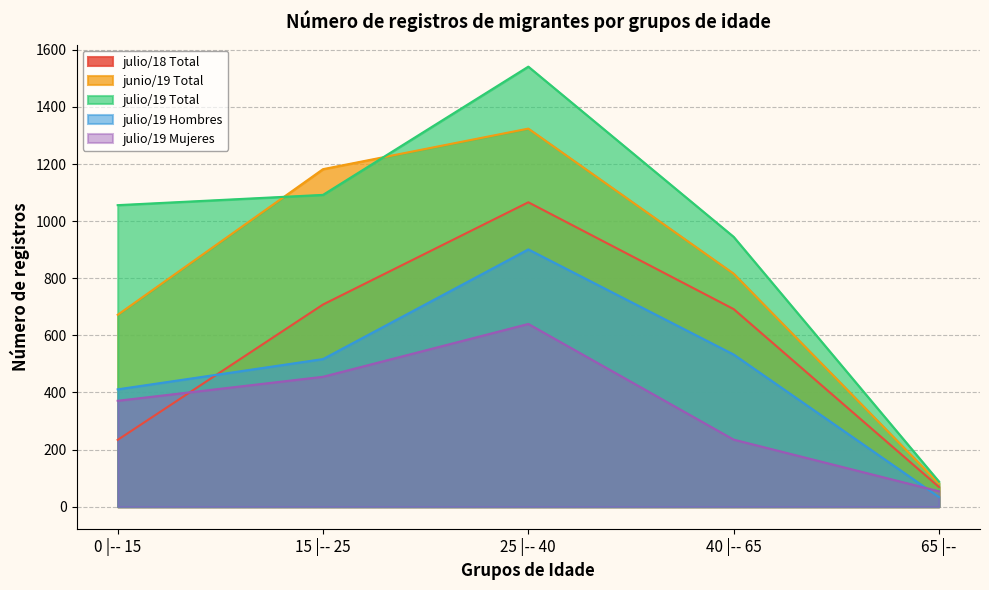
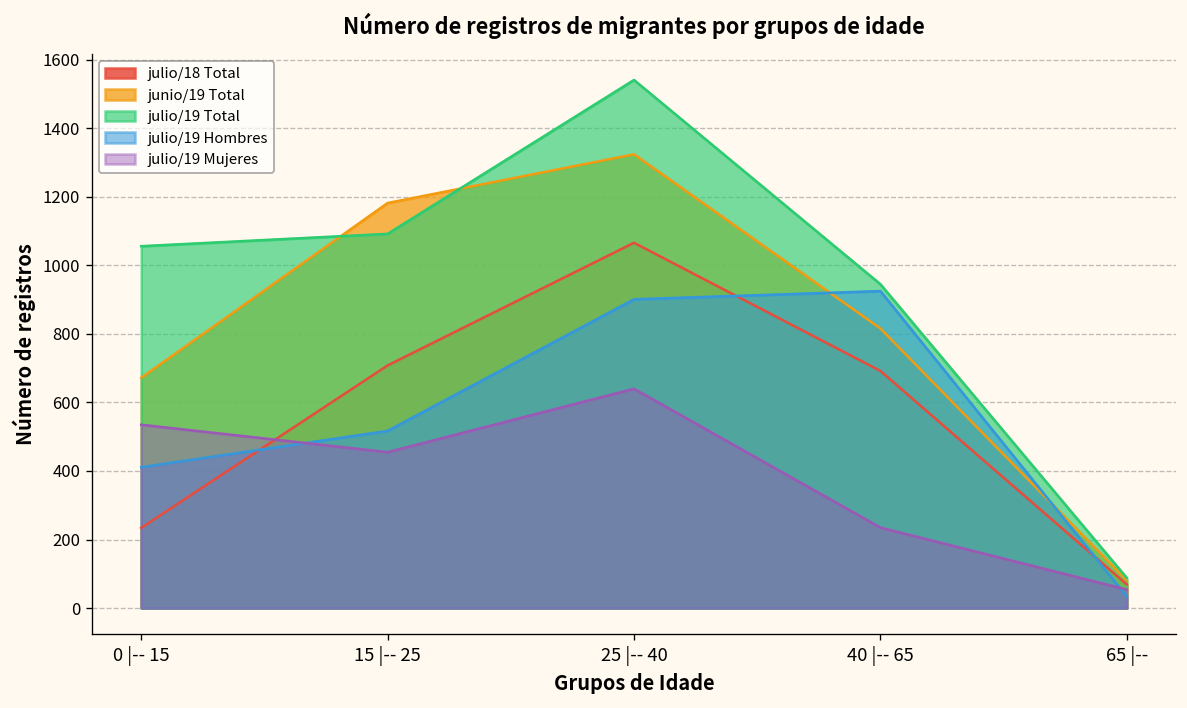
julio/19 Mujeres, 0 |-- 15: 370 -> 540
julio/19 Hombres, 40 |-- 65: 530 -> 930
